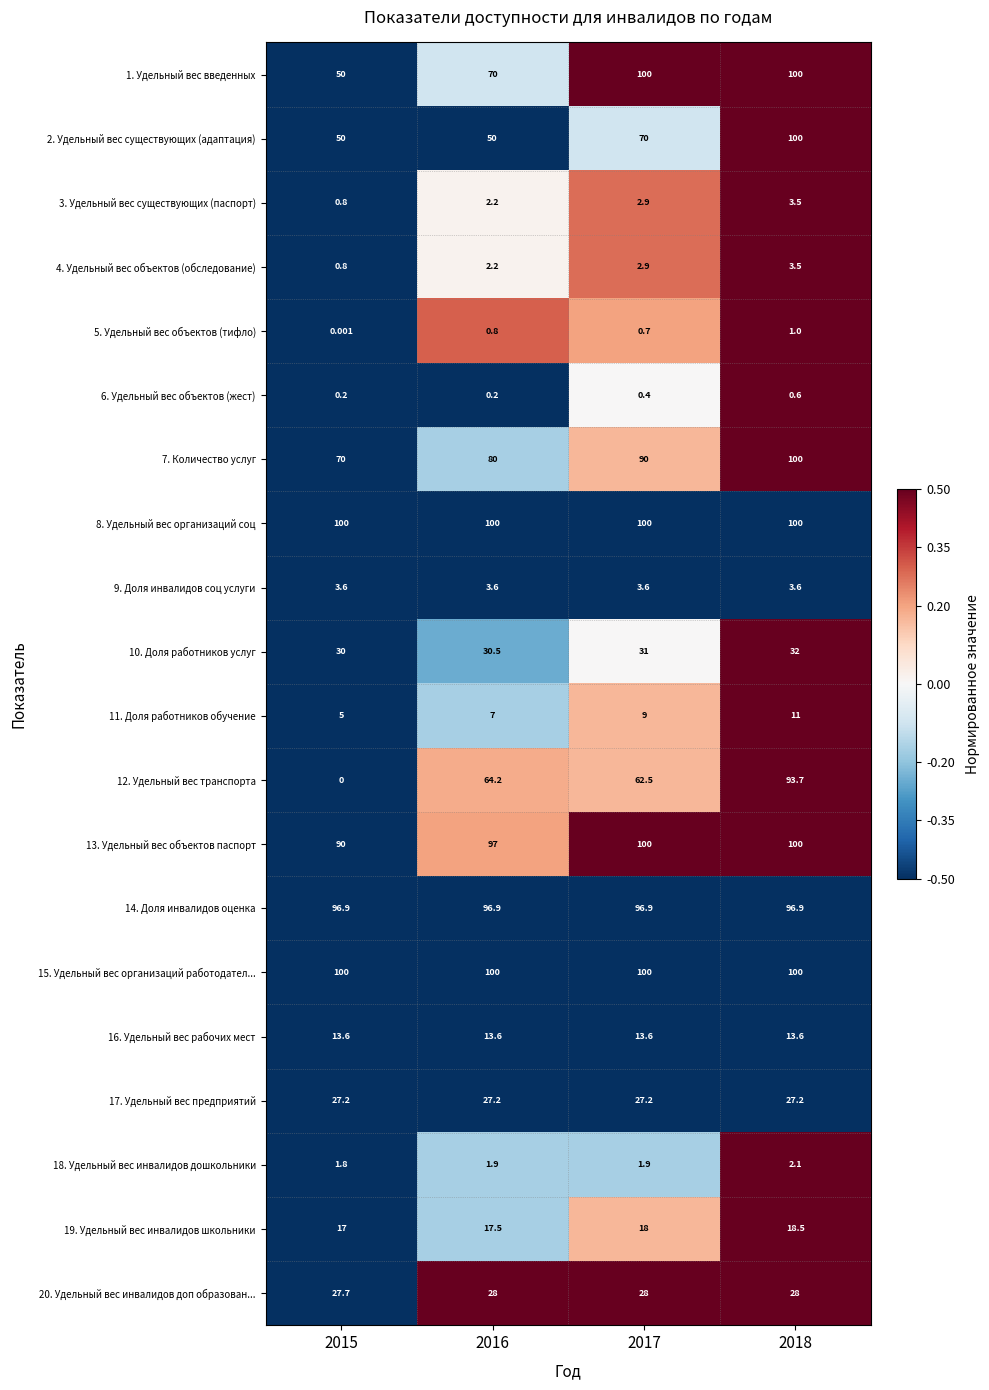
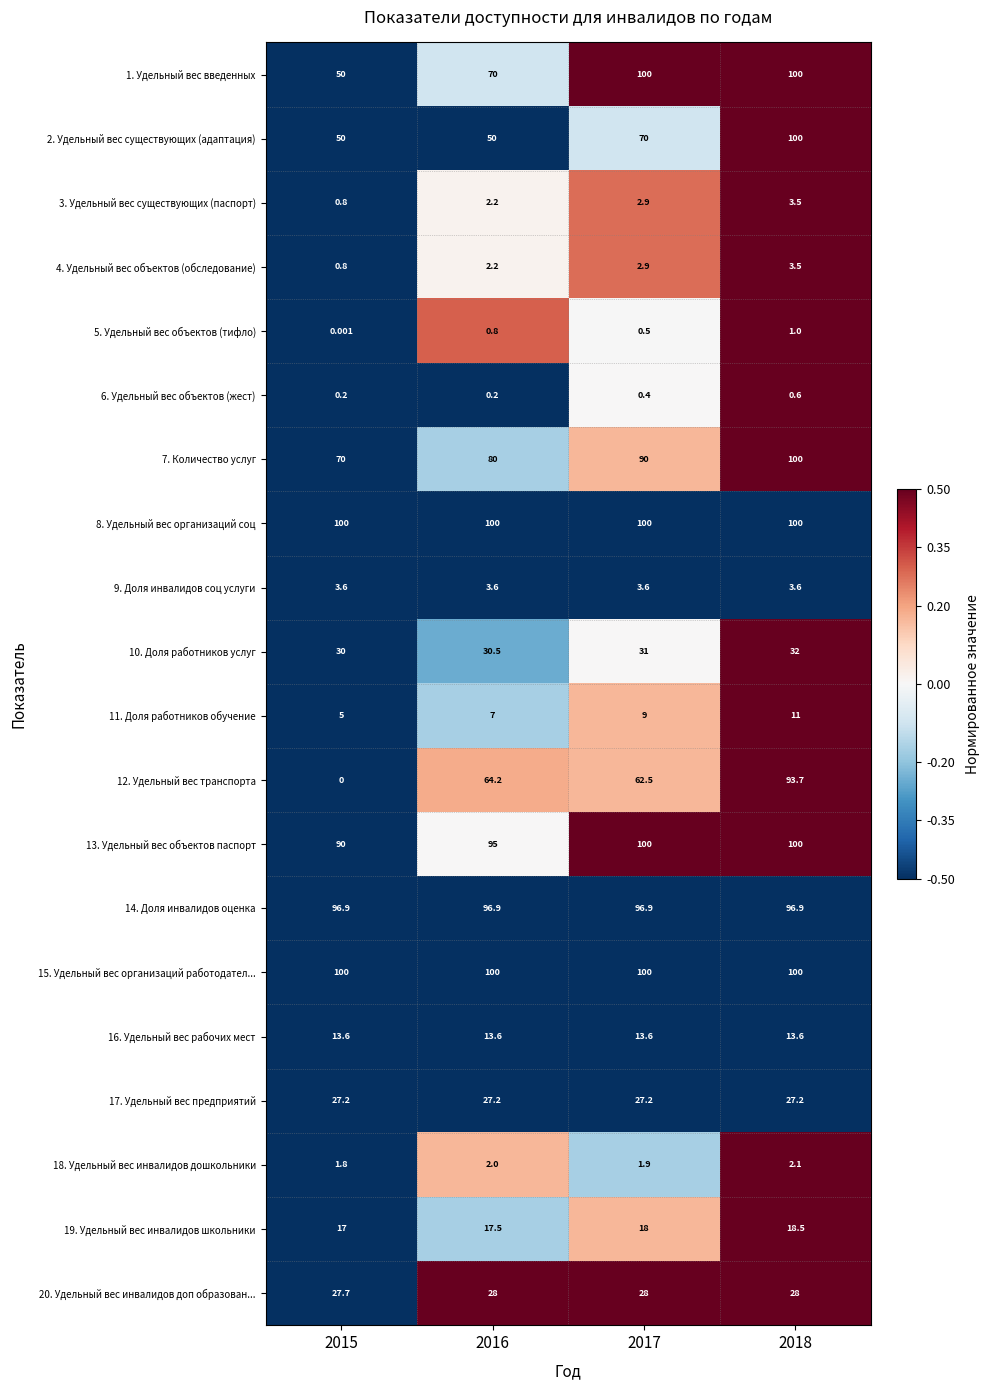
5. Удельный вес объектов (тифло), 2017: 0.7 -> 0.5
13. Удельный вес объектов паспорт, 2016: 97 -> 95
18. Удельный вес инвалидов дошкольники, 2016: 1.9 -> 2.0
